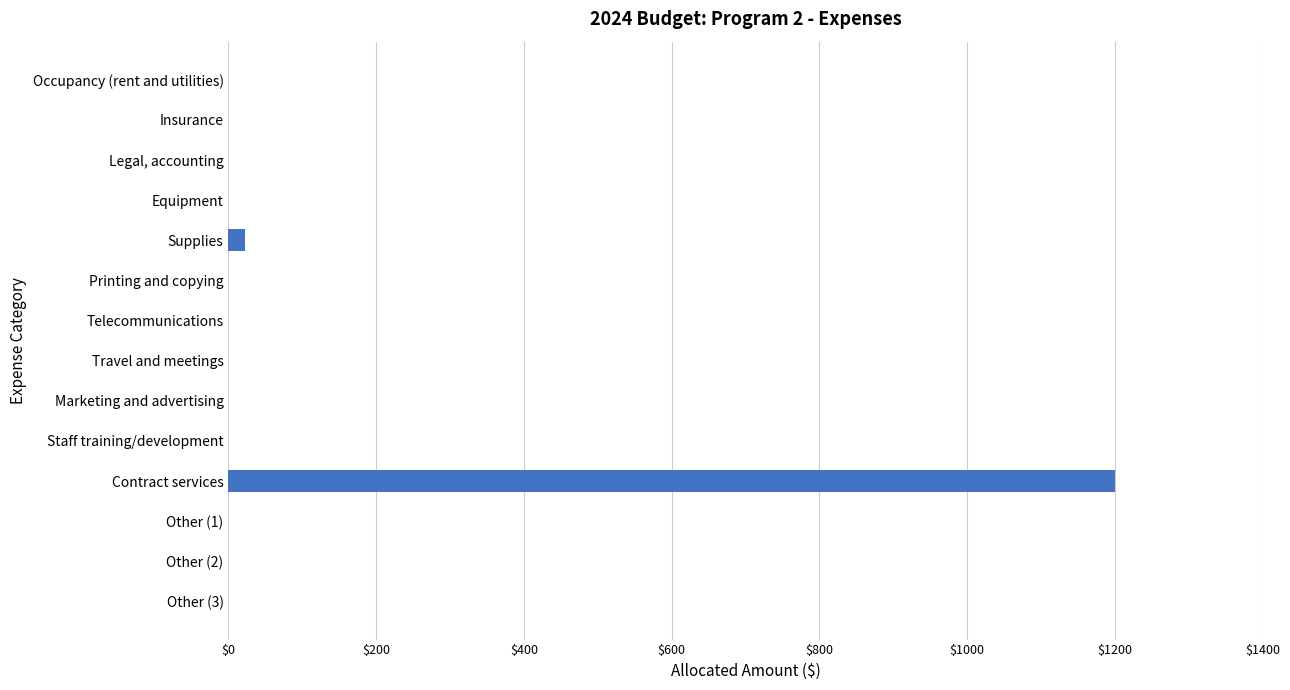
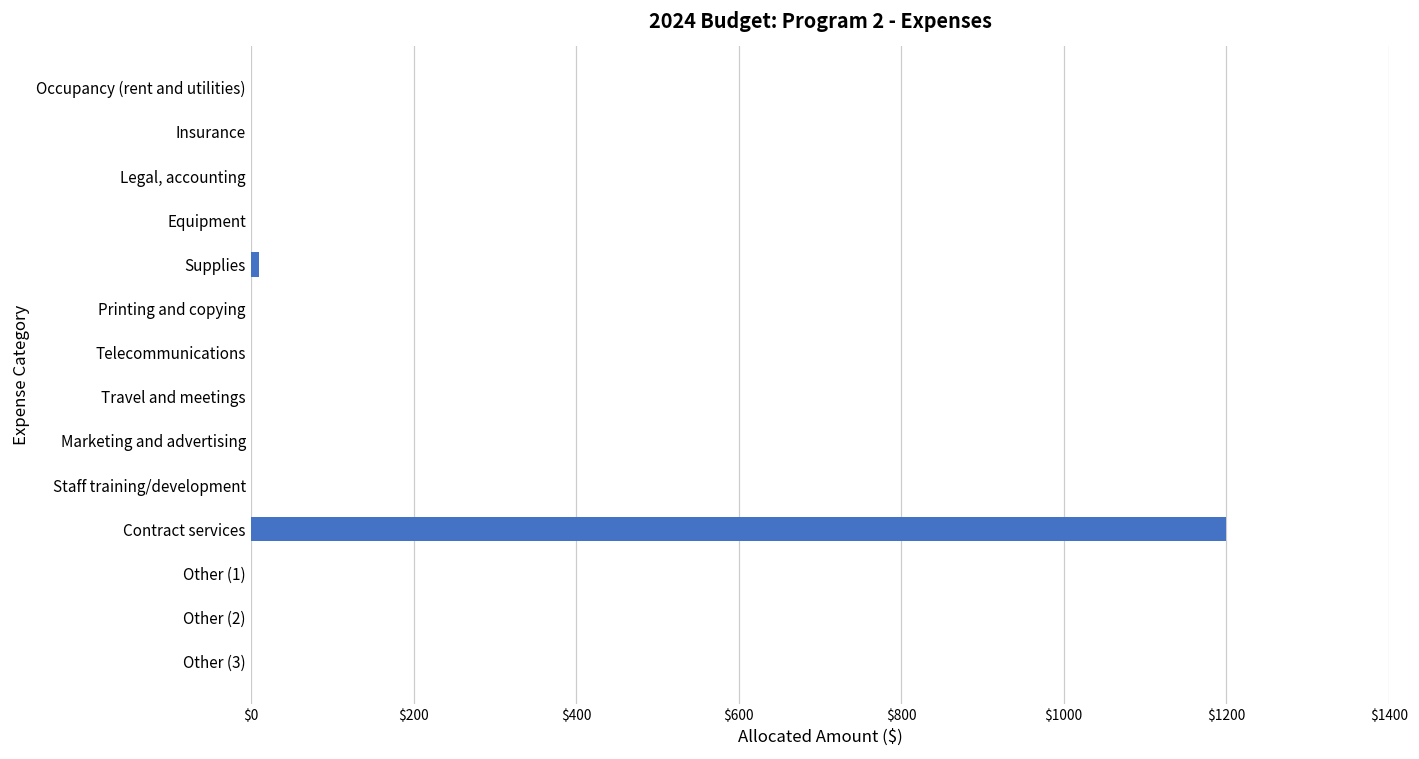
Supplies: $20 -> $10
